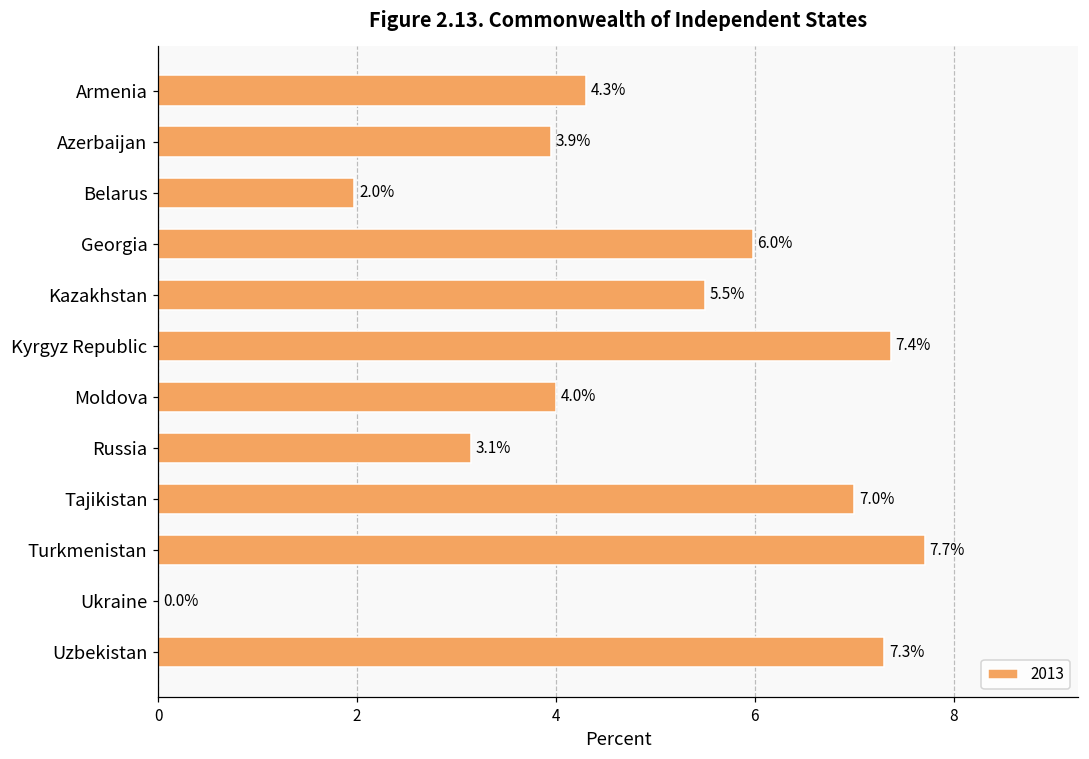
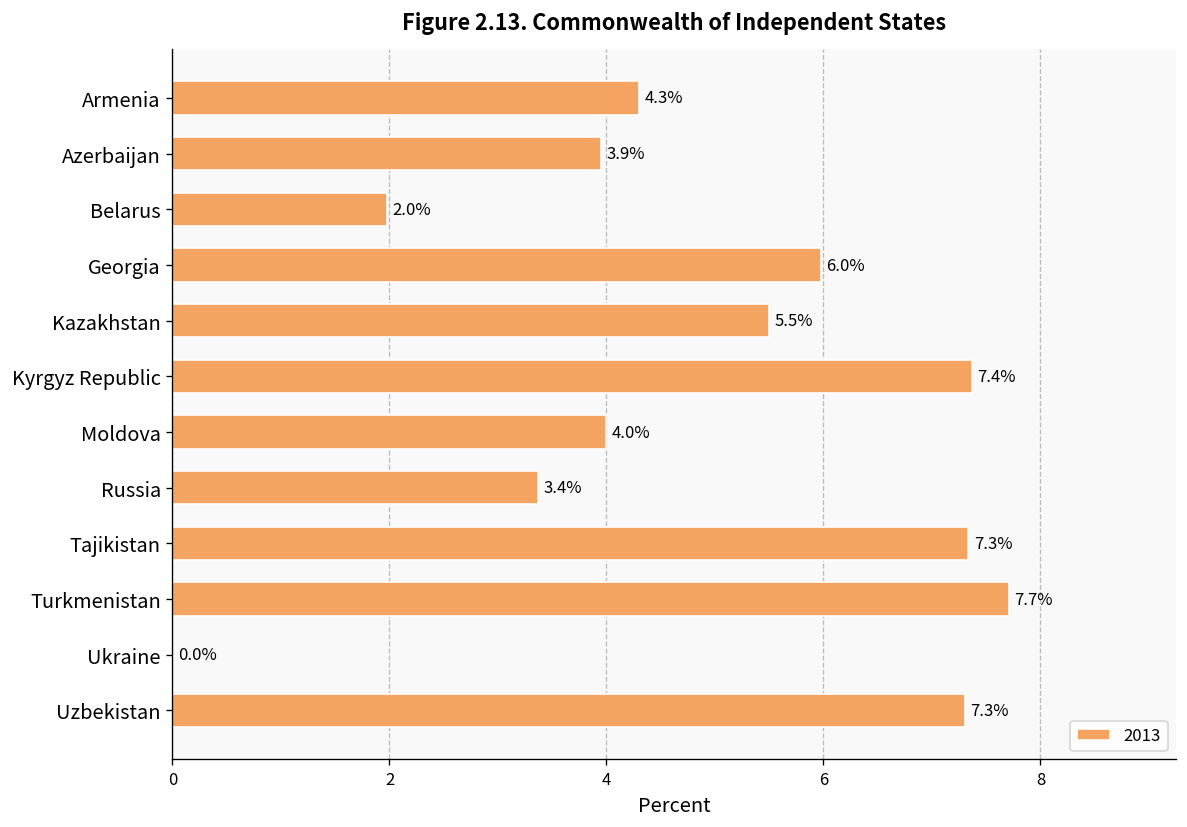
Russia: 3.1% -> 3.4%
Tajikistan: 7.0% -> 7.3%
